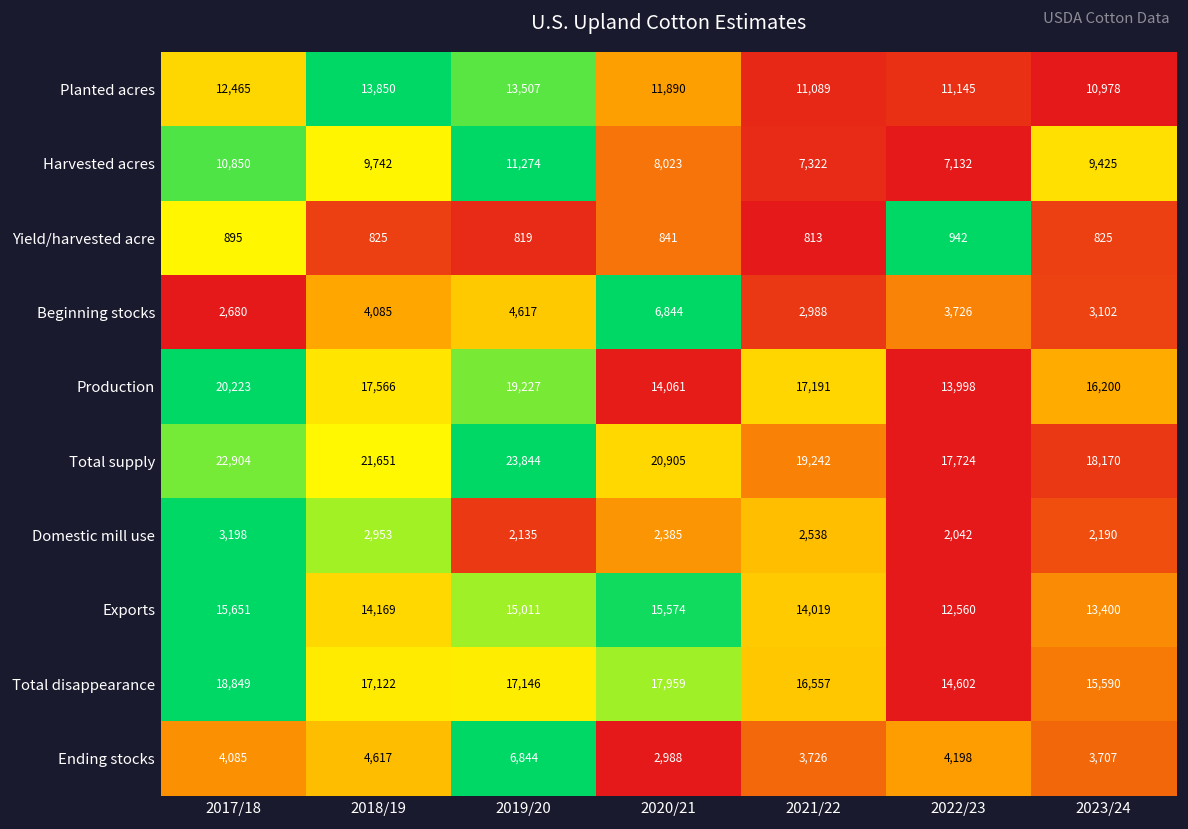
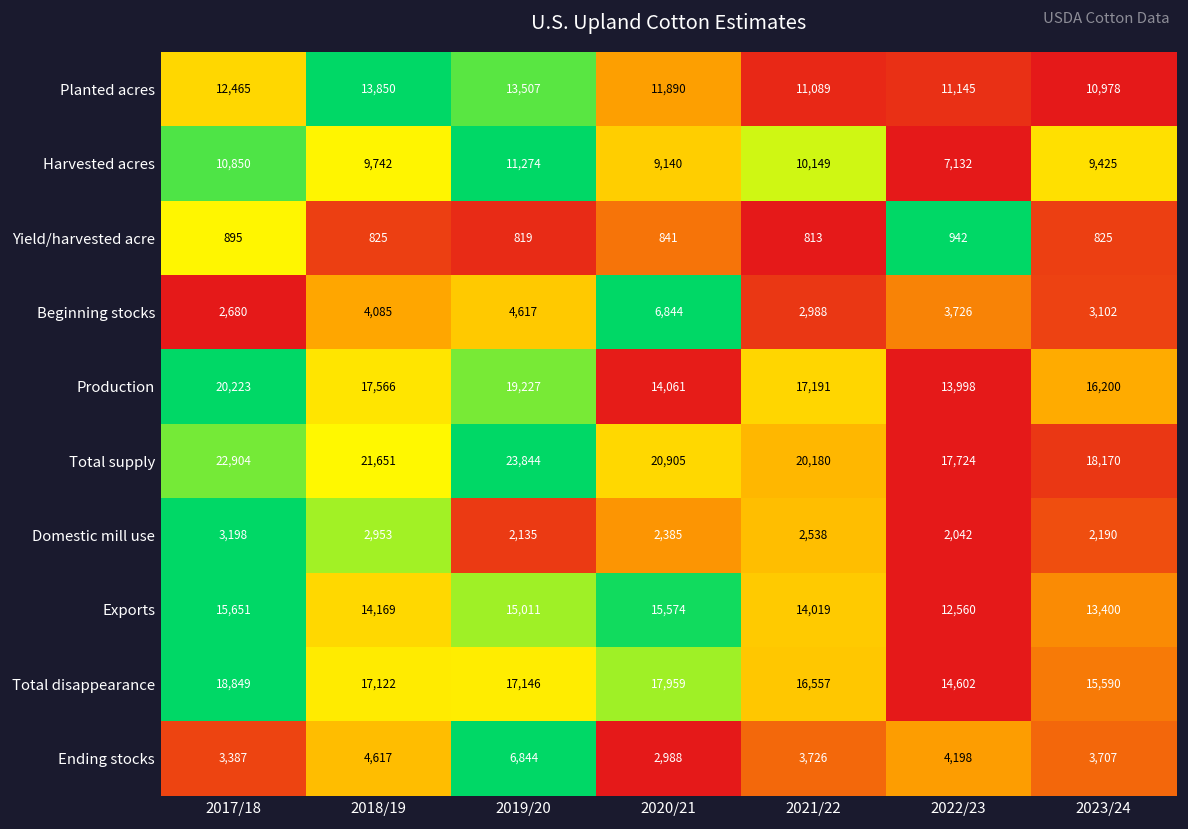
Harvested acres, 2020/21: 8,023 -> 9,140
Harvested acres, 2021/22: 7,322 -> 10,149
Total supply, 2021/22: 19,242 -> 20,180
Ending stocks, 2017/18: 4,085 -> 3,387
